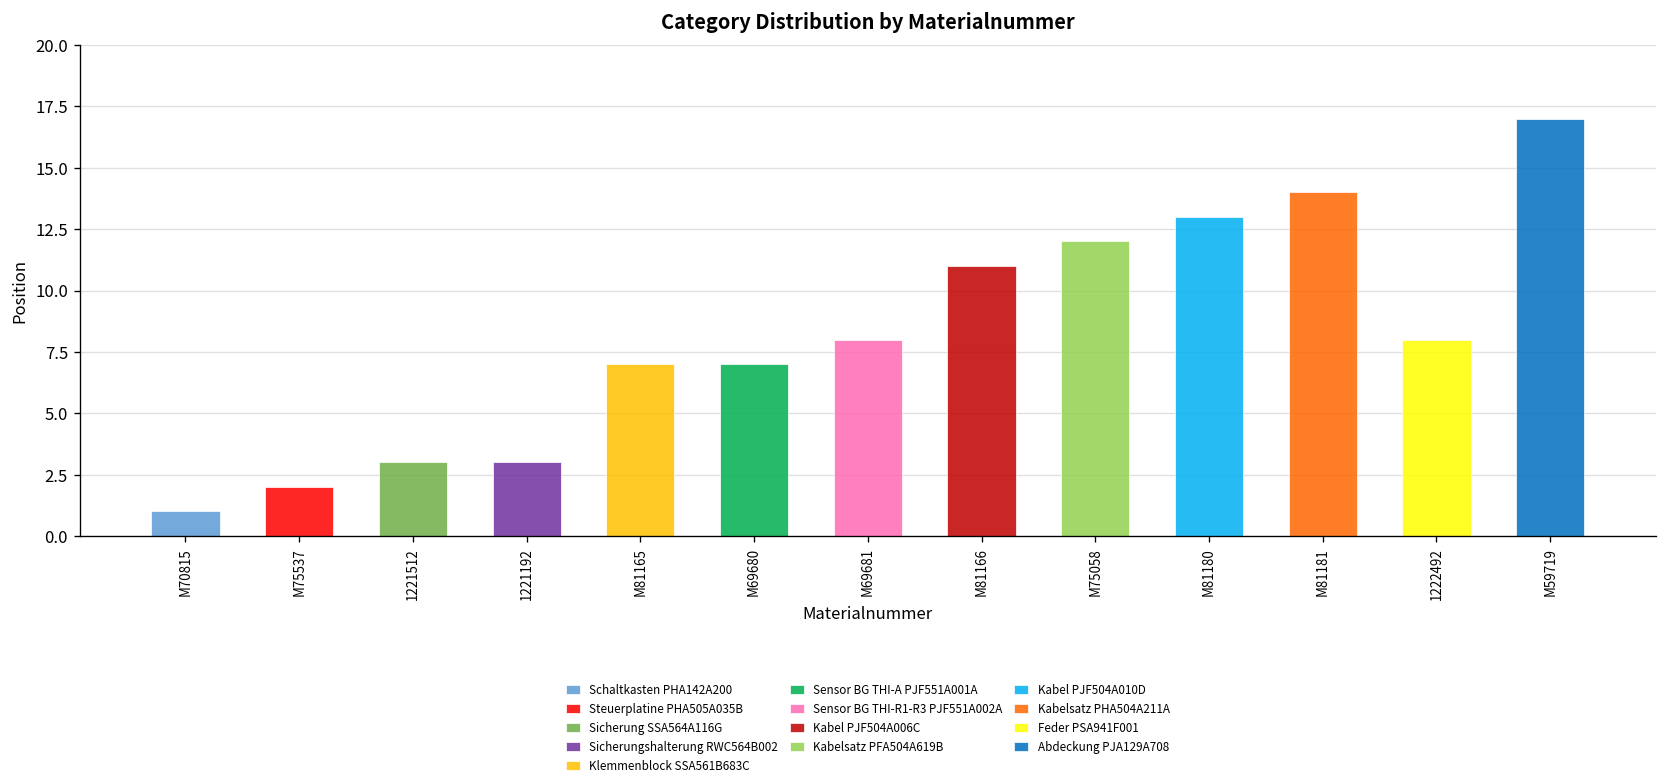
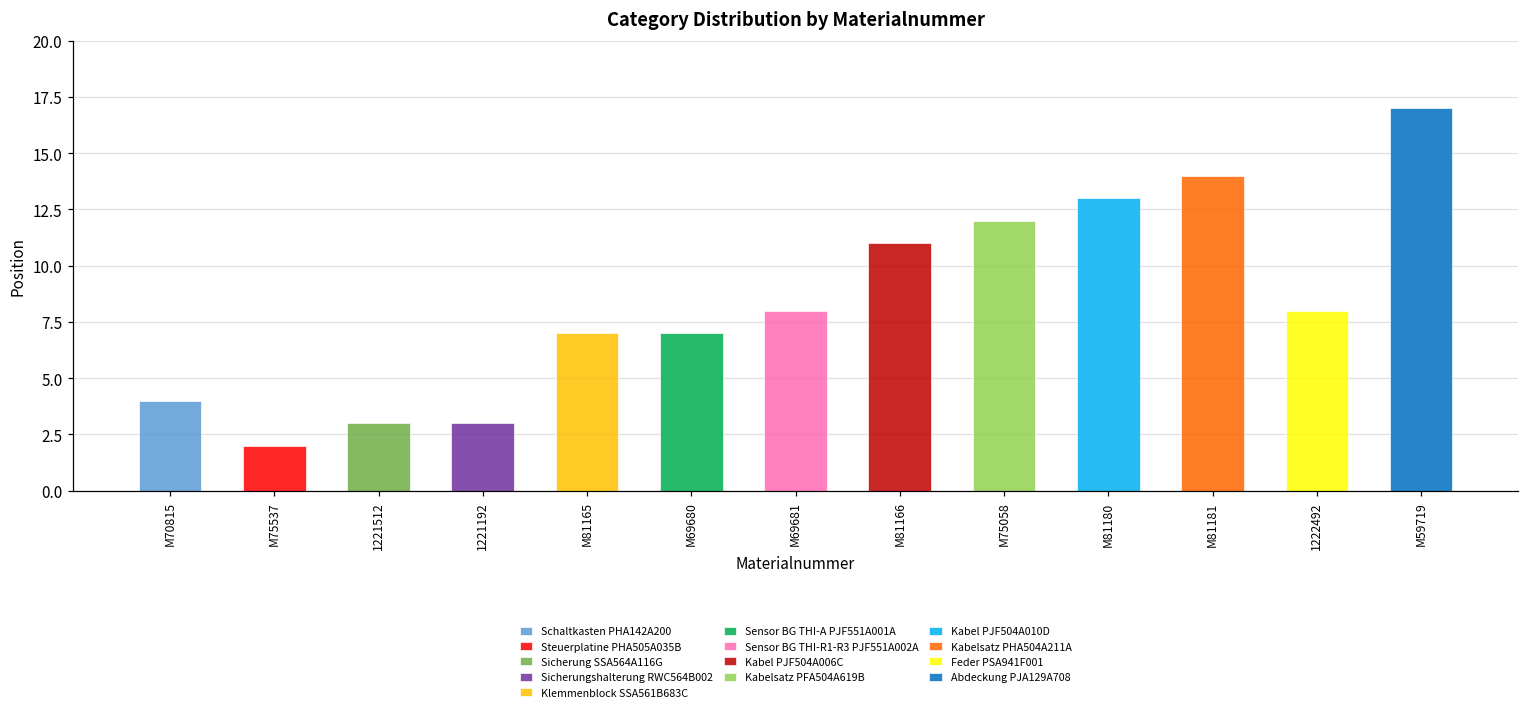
M70815: 1 -> 4
